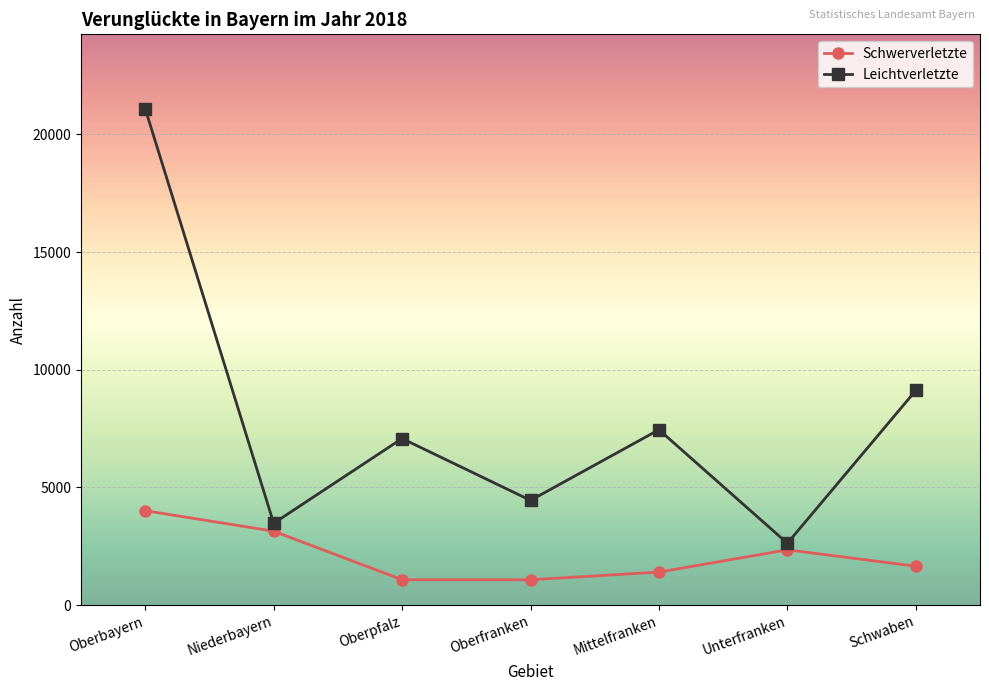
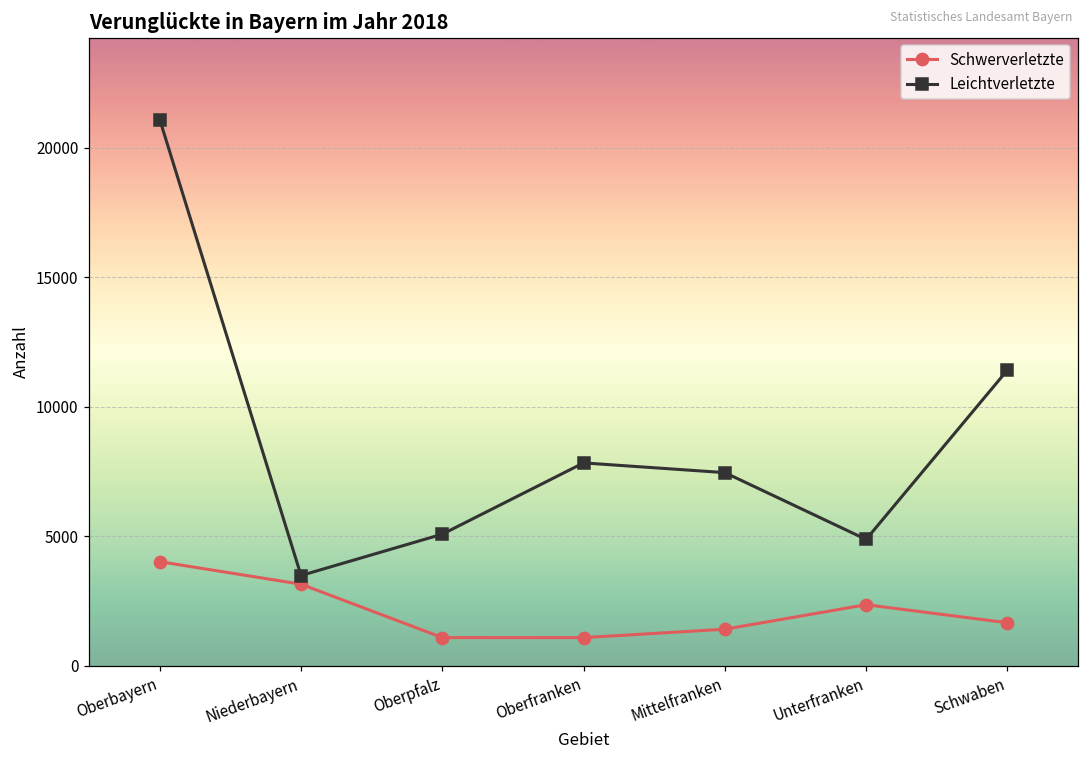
Leichtverletzte, Oberpfalz: 7100 -> 5100
Leichtverletzte, Oberfranken: 4500 -> 7800
Leichtverletzte, Unterfranken: 2600 -> 4900
Leichtverletzte, Schwaben: 9100 -> 11400
